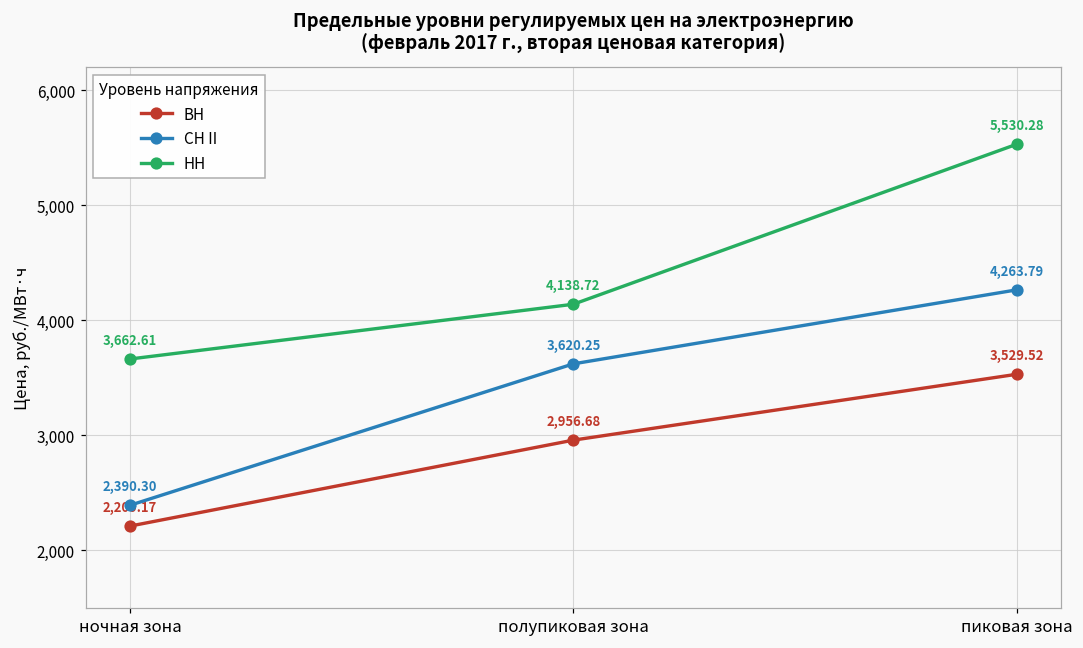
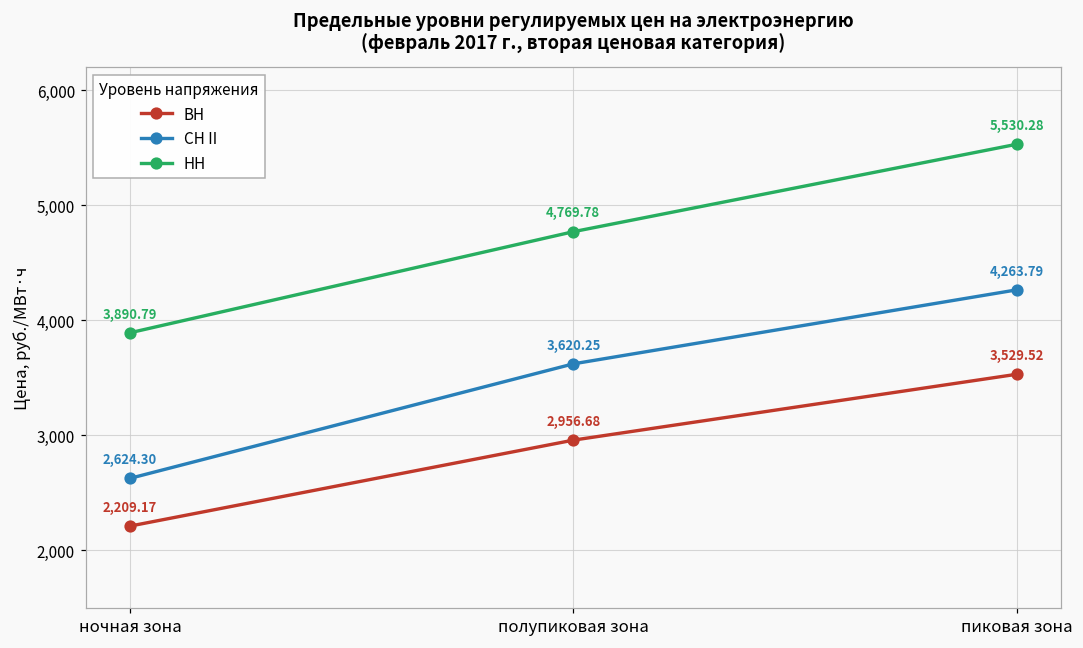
СН II, ночная зона: 2,390.30 -> 2,624.30
НН, ночная зона: 3,662.61 -> 3,890.79
НН, полупиковая зона: 4,138.72 -> 4,769.78
